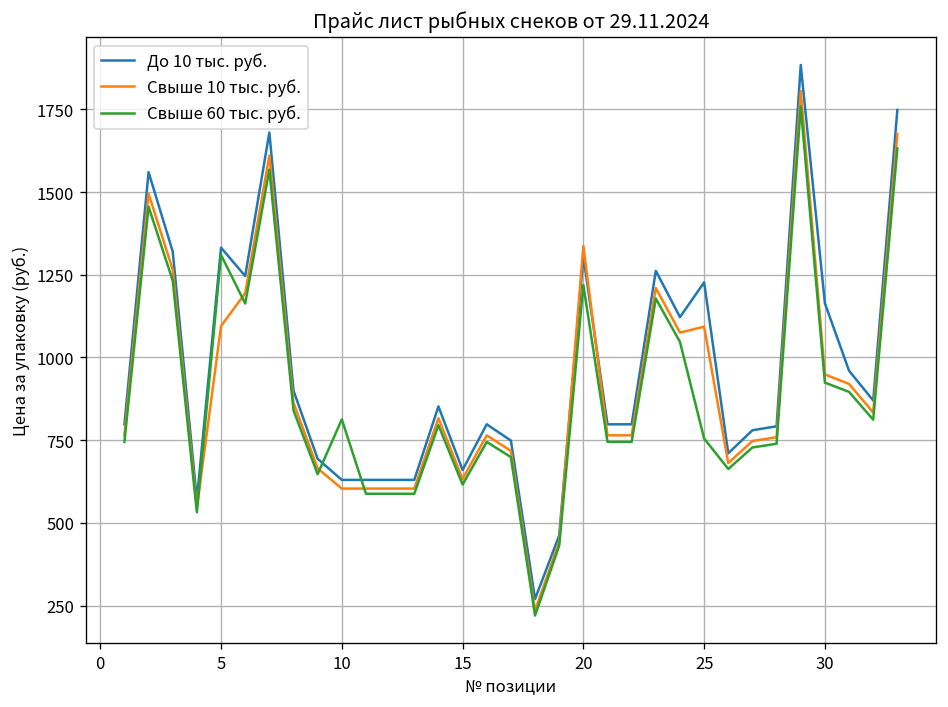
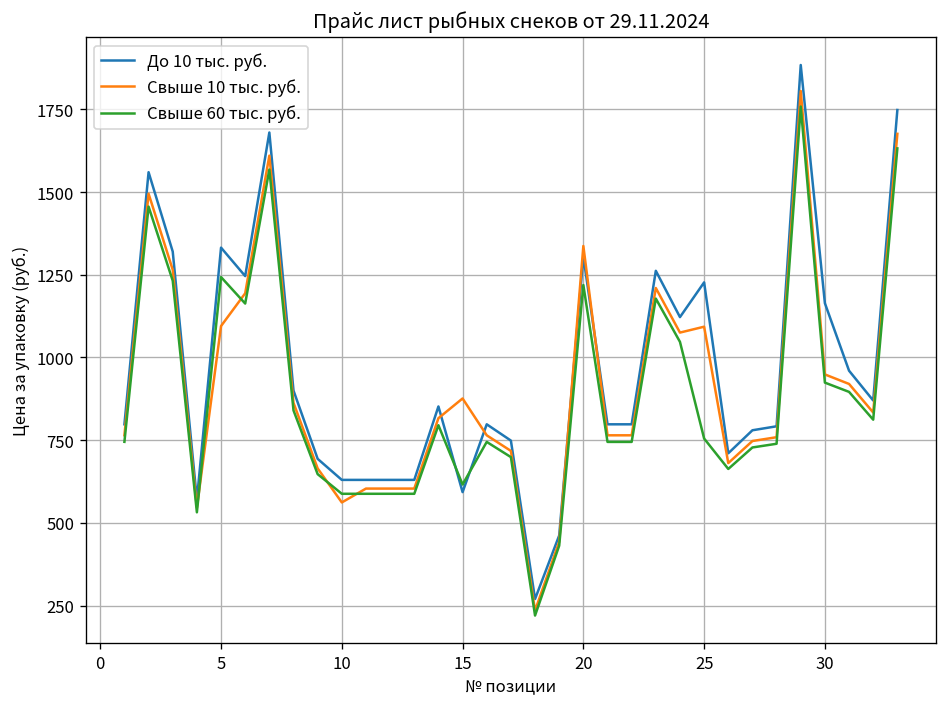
Свыше 60 тыс. руб., 5: 1310 -> 1240
Свыше 10 тыс. руб., 10: 600 -> 560
Свыше 60 тыс. руб., 10: 810 -> 590
До 10 тыс. руб., 15: 660 -> 590
Свыше 10 тыс. руб., 15: 630 -> 880
